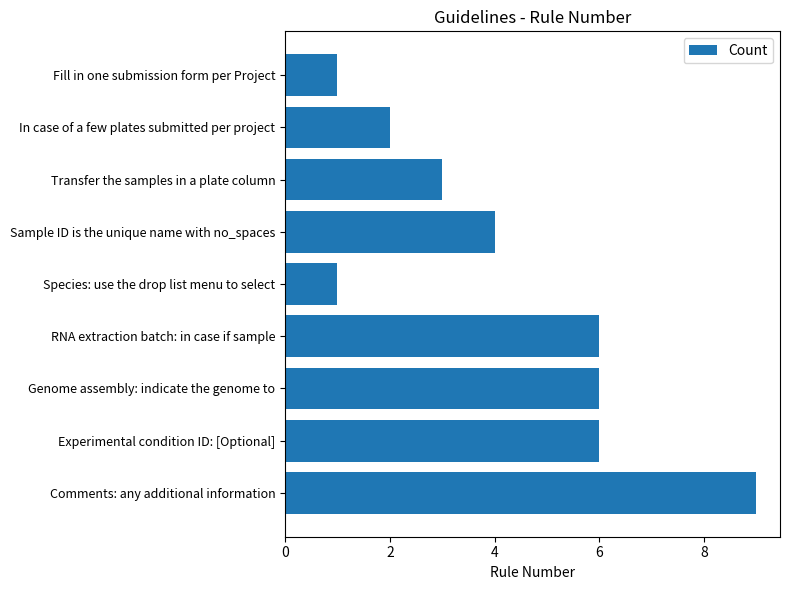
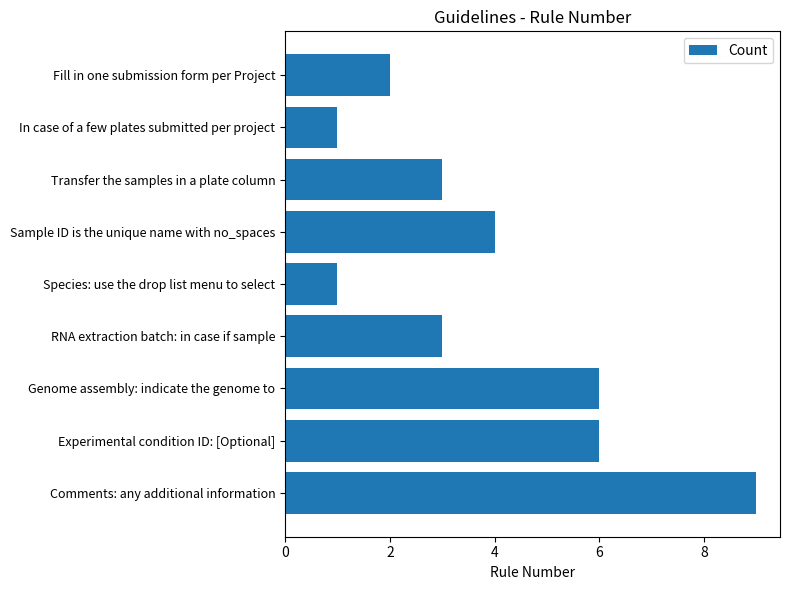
Fill in one submission form per Project: 1 -> 2
In case of a few plates submitted per project: 2 -> 1
RNA extraction batch: in case if sample: 6 -> 3
